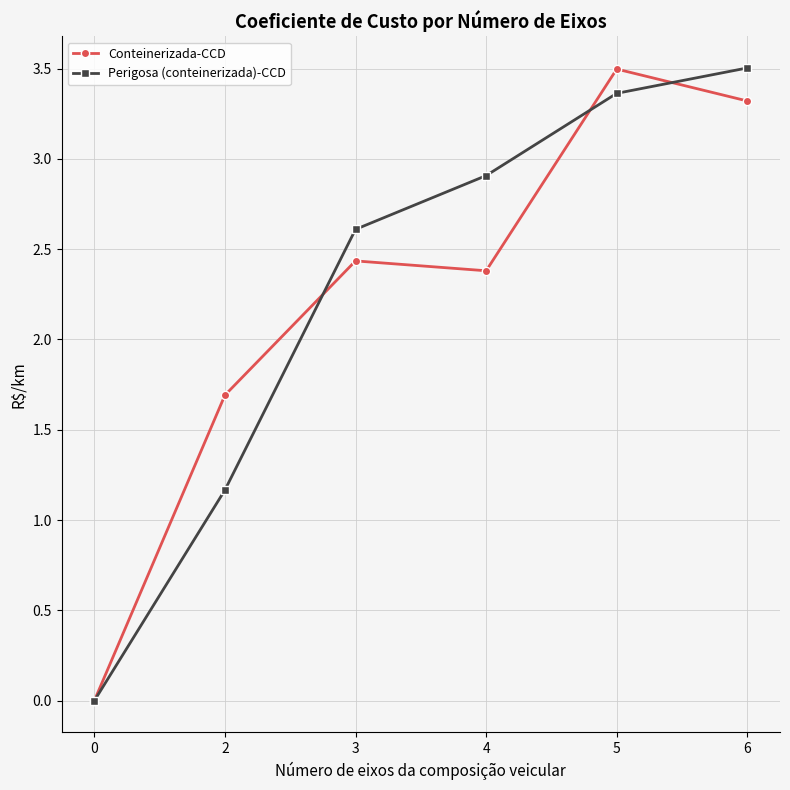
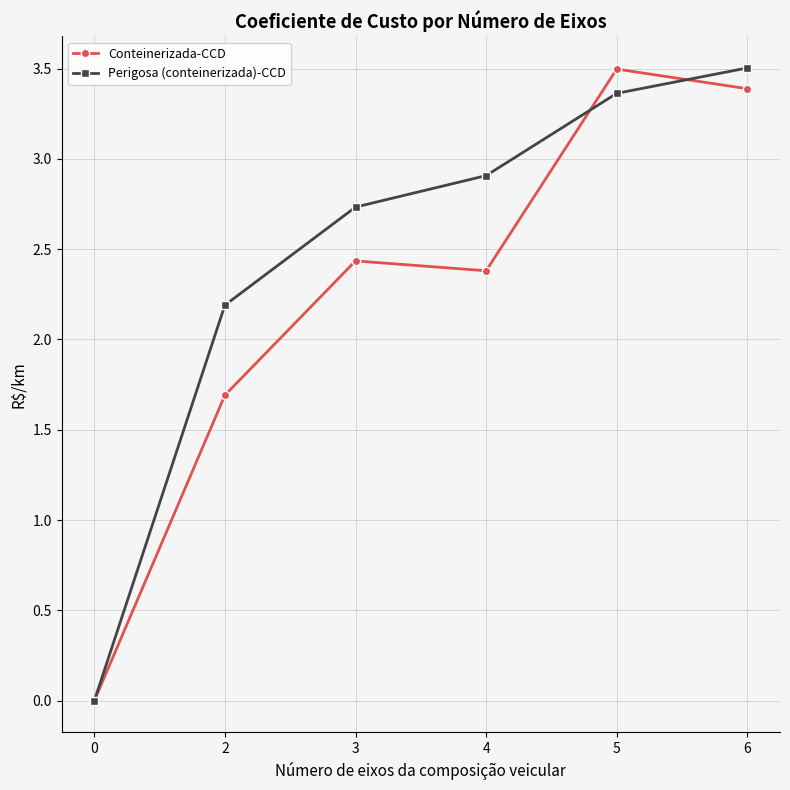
Perigosa (conteinerizada)-CCD, 2: 1.17 -> 2.19
Perigosa (conteinerizada)-CCD, 3: 2.61 -> 2.73
Conteinerizada-CCD, 6: 3.32 -> 3.39
